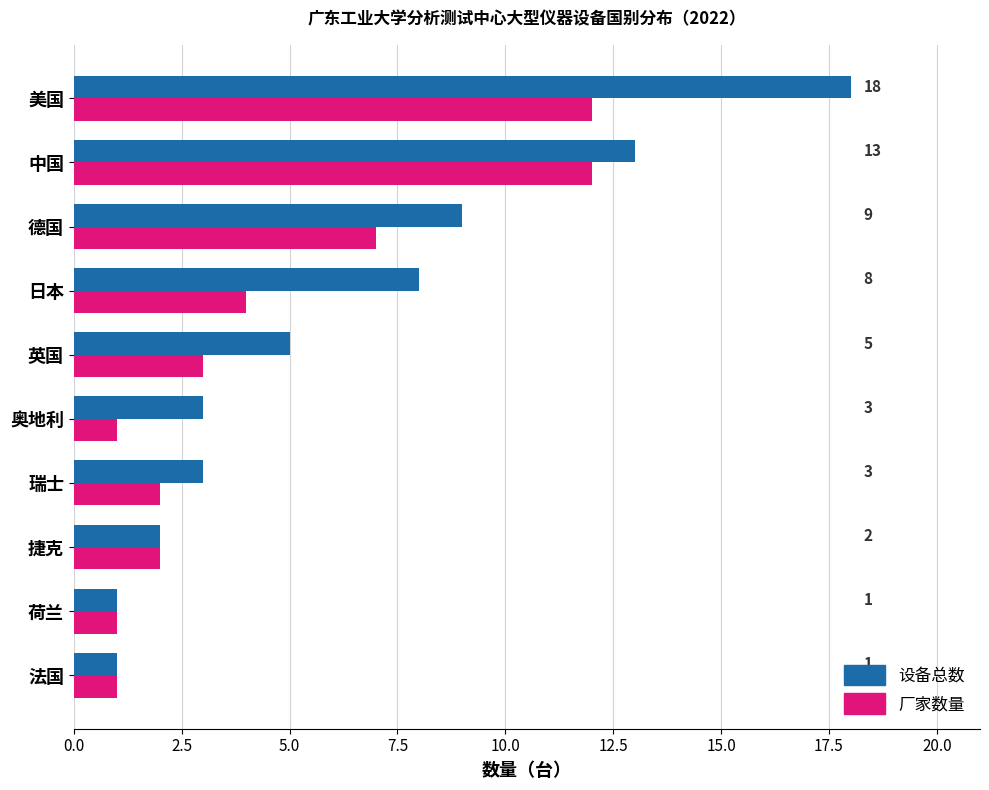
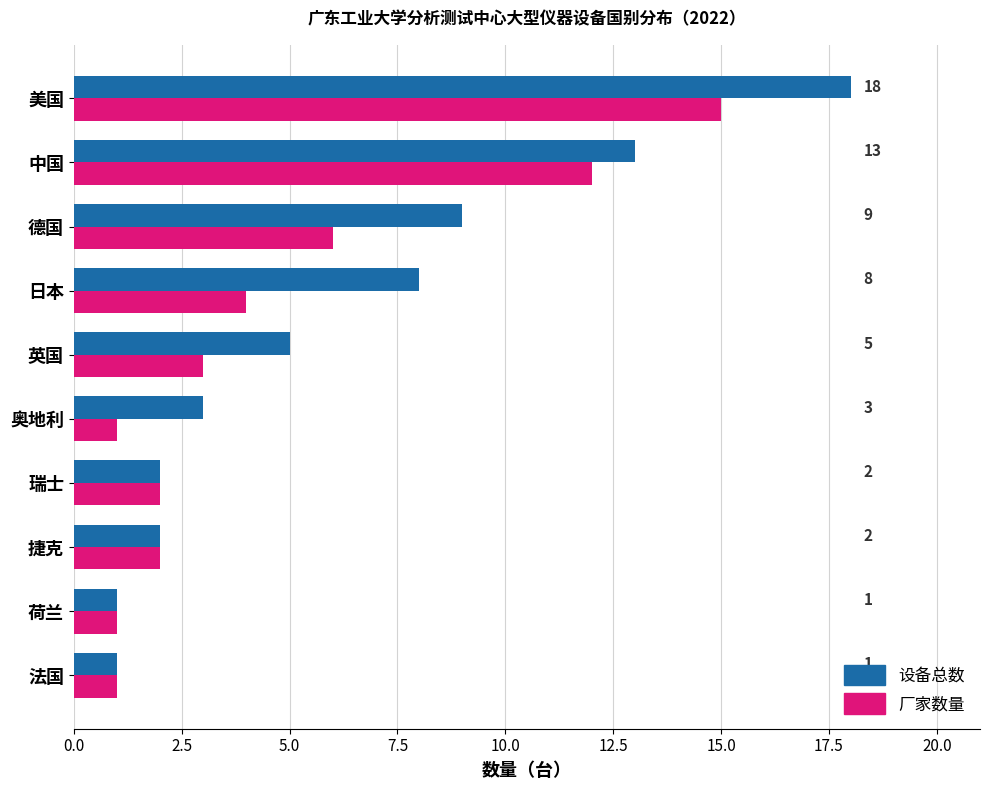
厂家数量, 美国: 12 -> 15
厂家数量, 德国: 7 -> 6
设备总数, 瑞士: 3 -> 2
